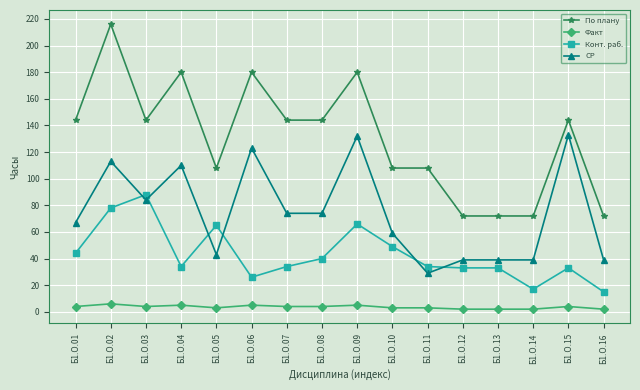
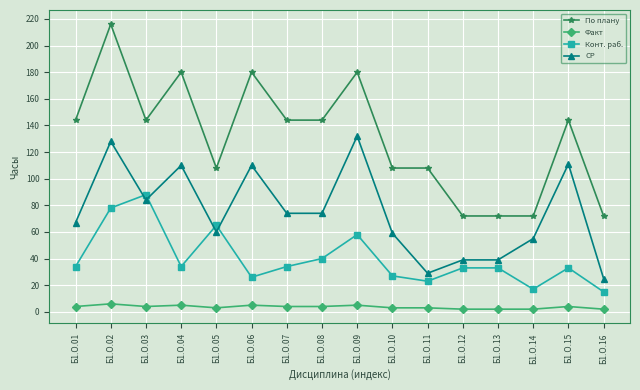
Конт. раб., Б1.О.01: 44 -> 34
СР, Б1.О.02: 113 -> 128
СР, Б1.О.05: 43 -> 60
СР, Б1.О.06: 123 -> 110
Конт. раб., Б1.О.09: 66 -> 58
Конт. раб., Б1.О.10: 49 -> 27
Конт. раб., Б1.О.11: 34 -> 23
СР, Б1.О.14: 39 -> 55
СР, Б1.О.15: 133 -> 111
СР, Б1.О.16: 39 -> 25
